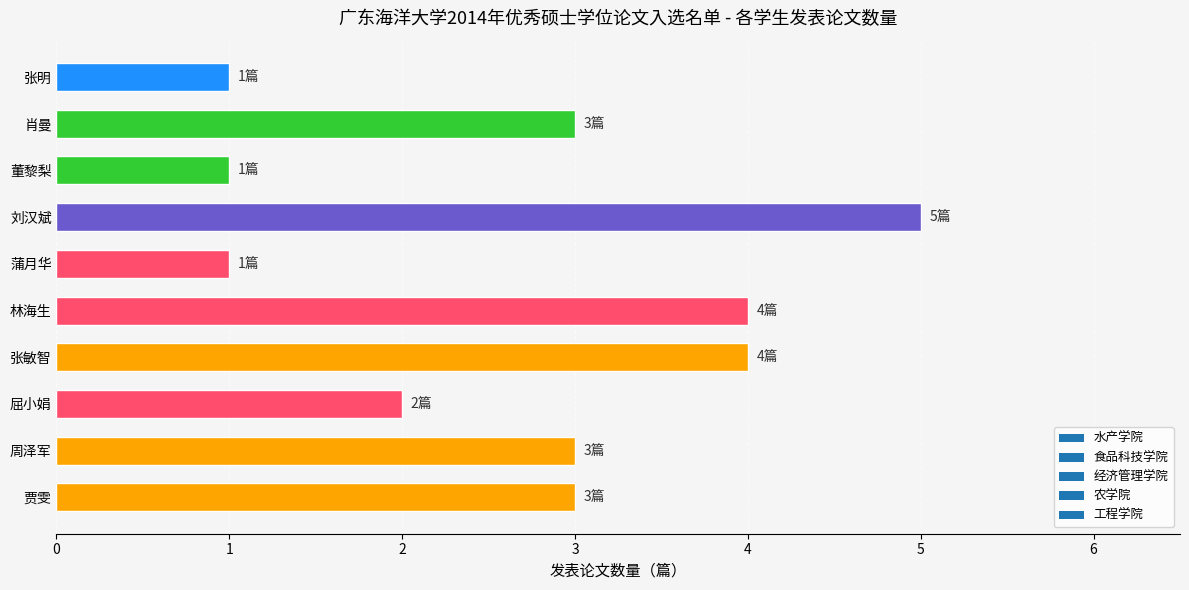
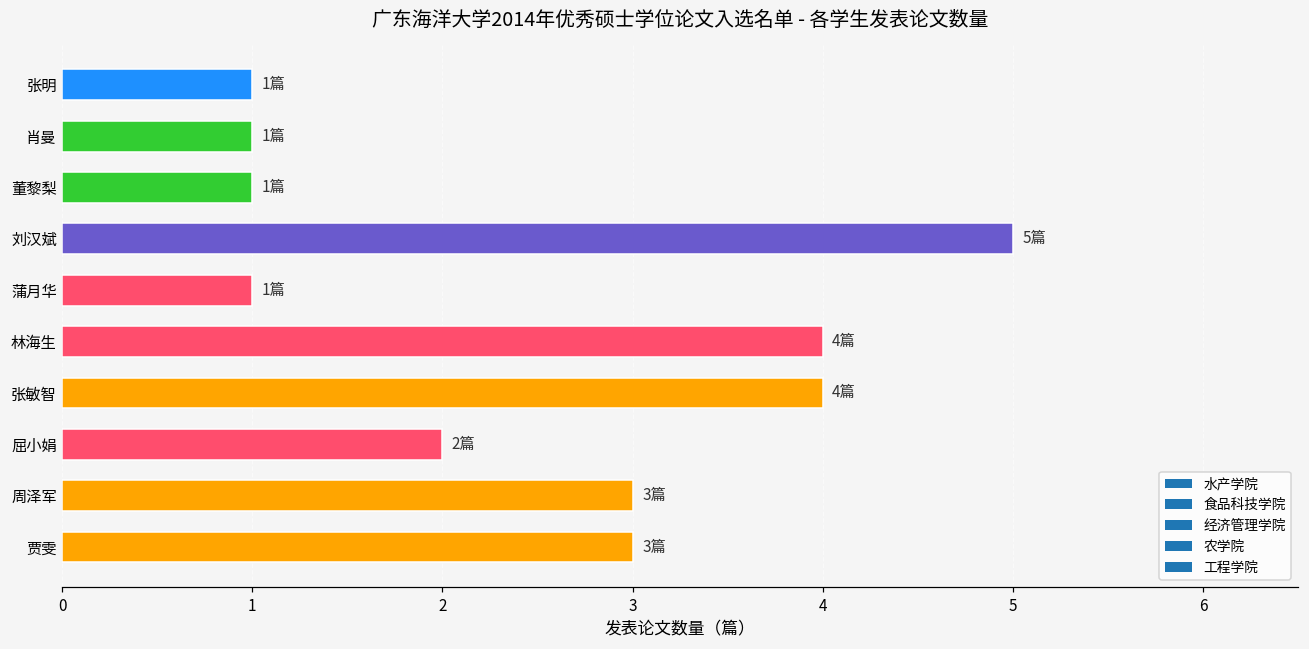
肖曼: 3篇 -> 1篇
